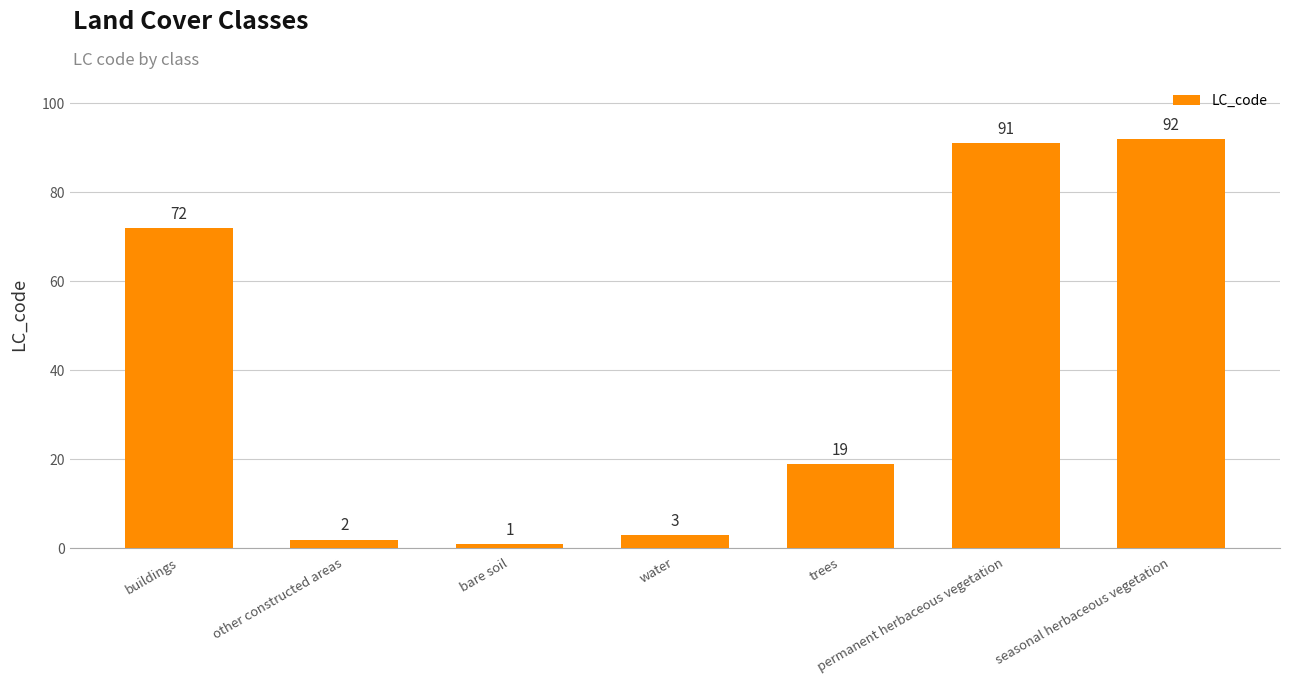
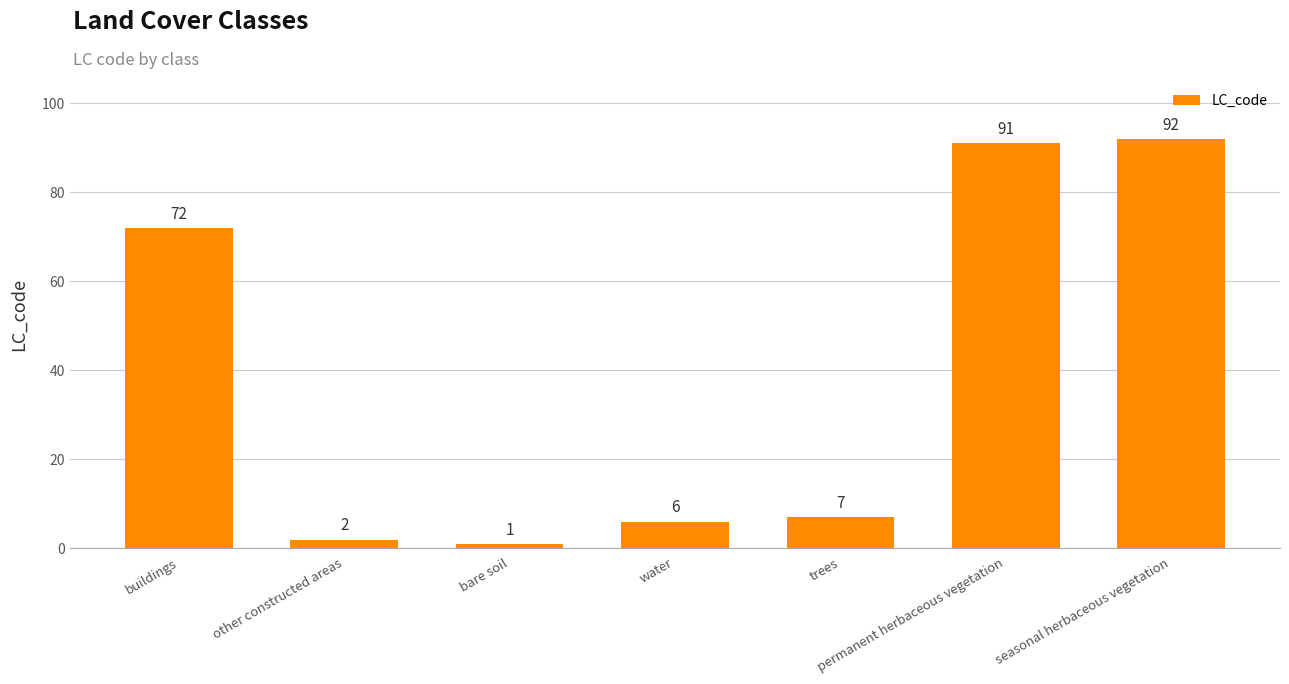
water: 3 -> 6
trees: 19 -> 7
